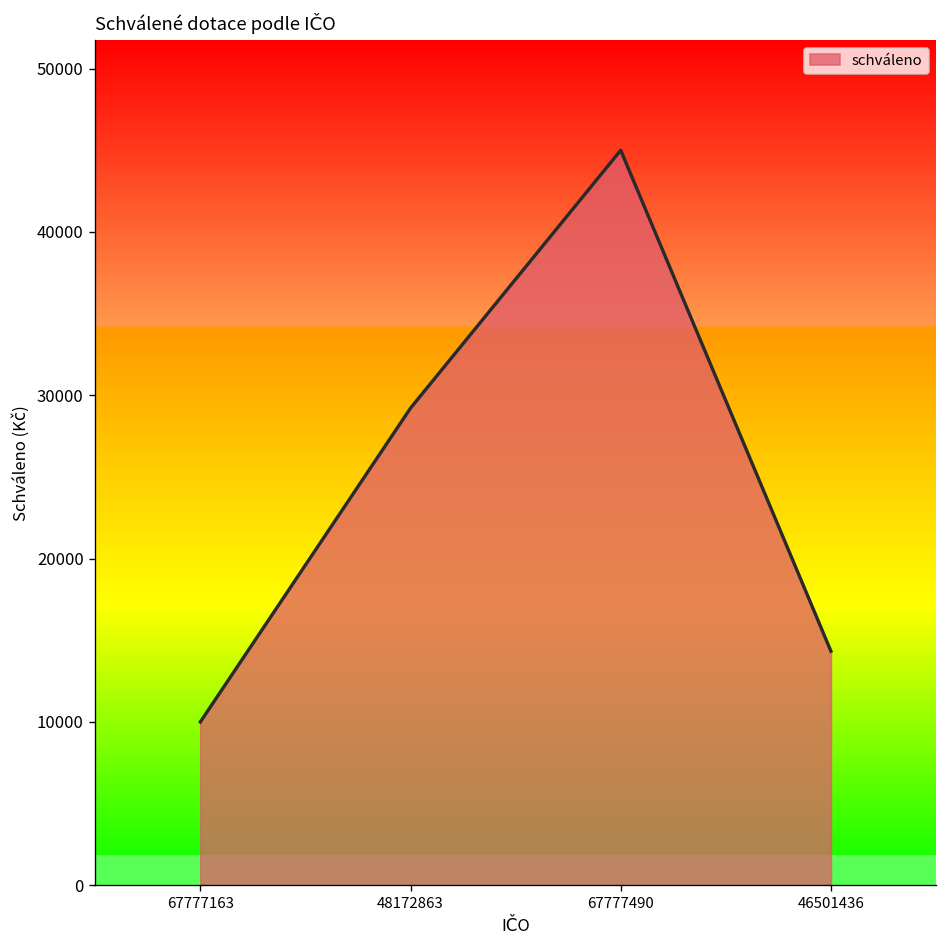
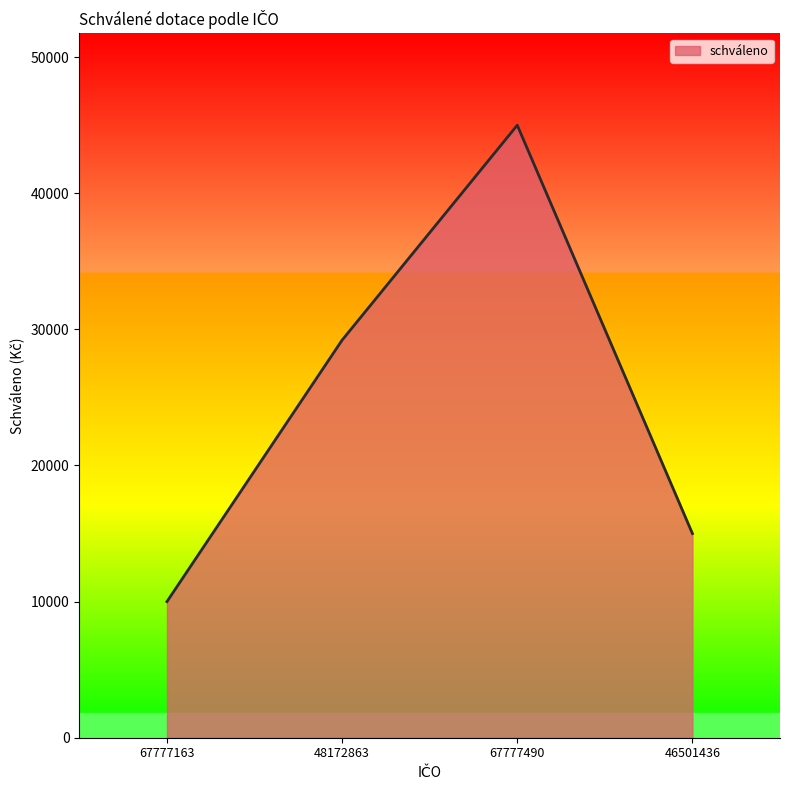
46501436: 14300 -> 15000
